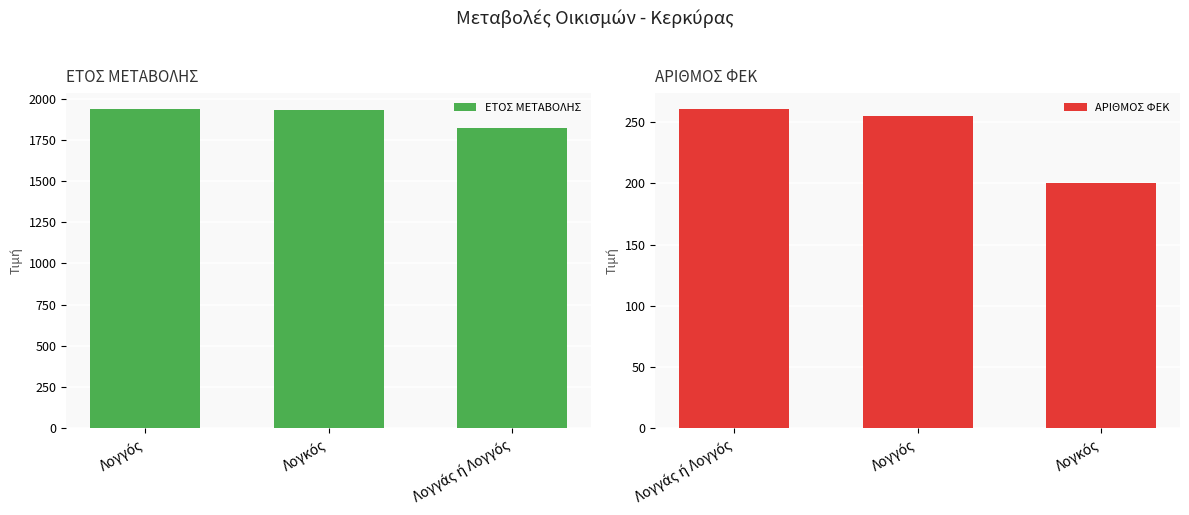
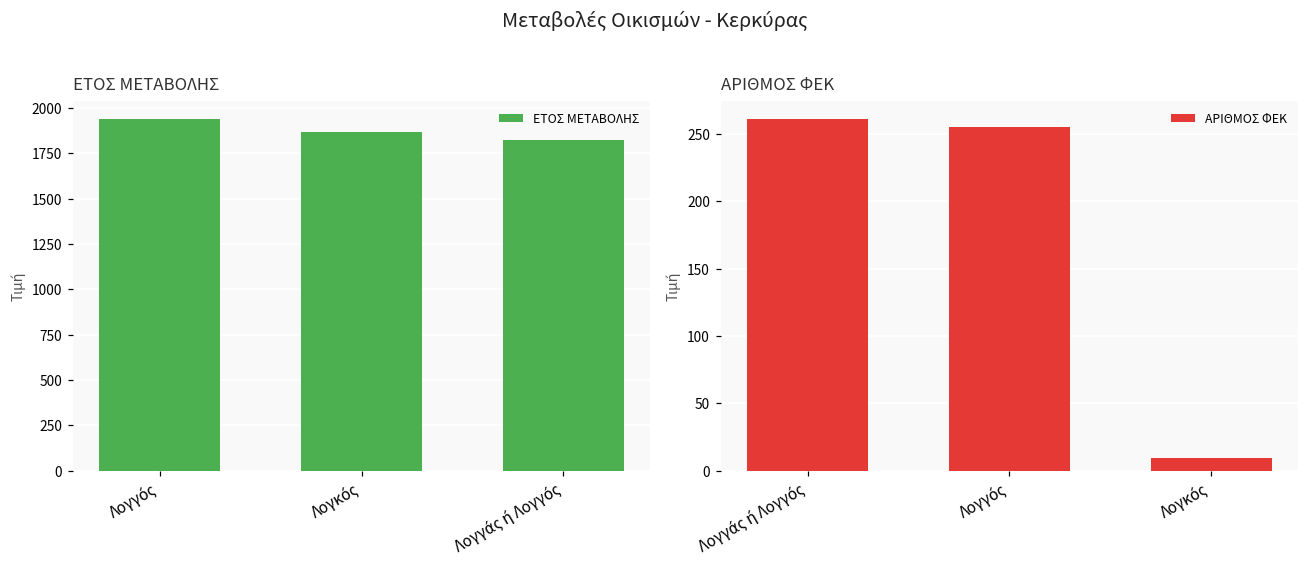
ΕΤΟΣ ΜΕΤΑΒΟΛΗΣ, Λογκός: 1930 -> 1870
ΑΡΙΘΜΟΣ ΦΕΚ, Λογκός: 200 -> 9
